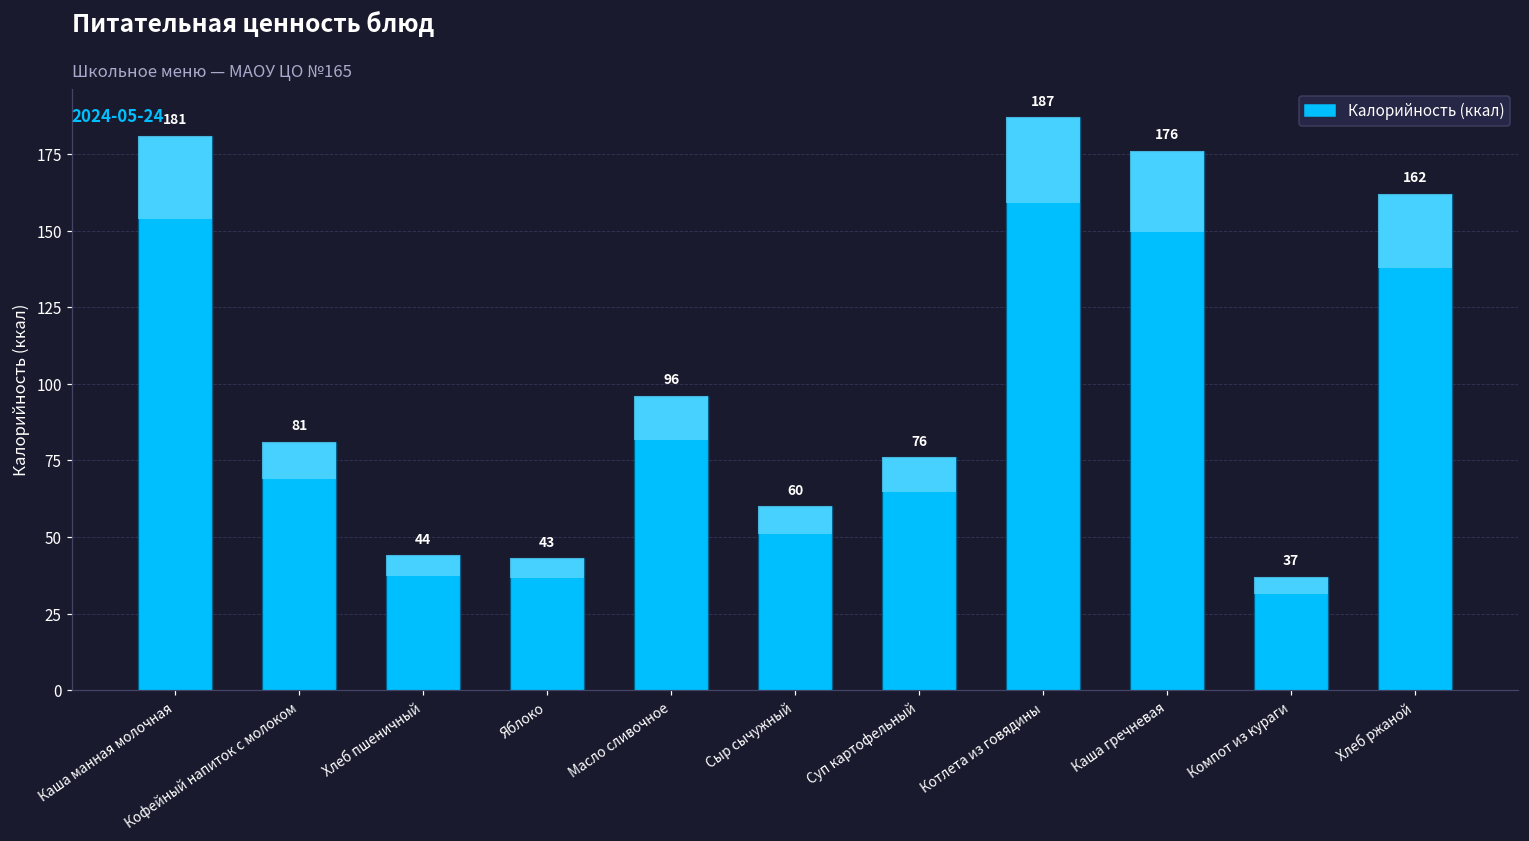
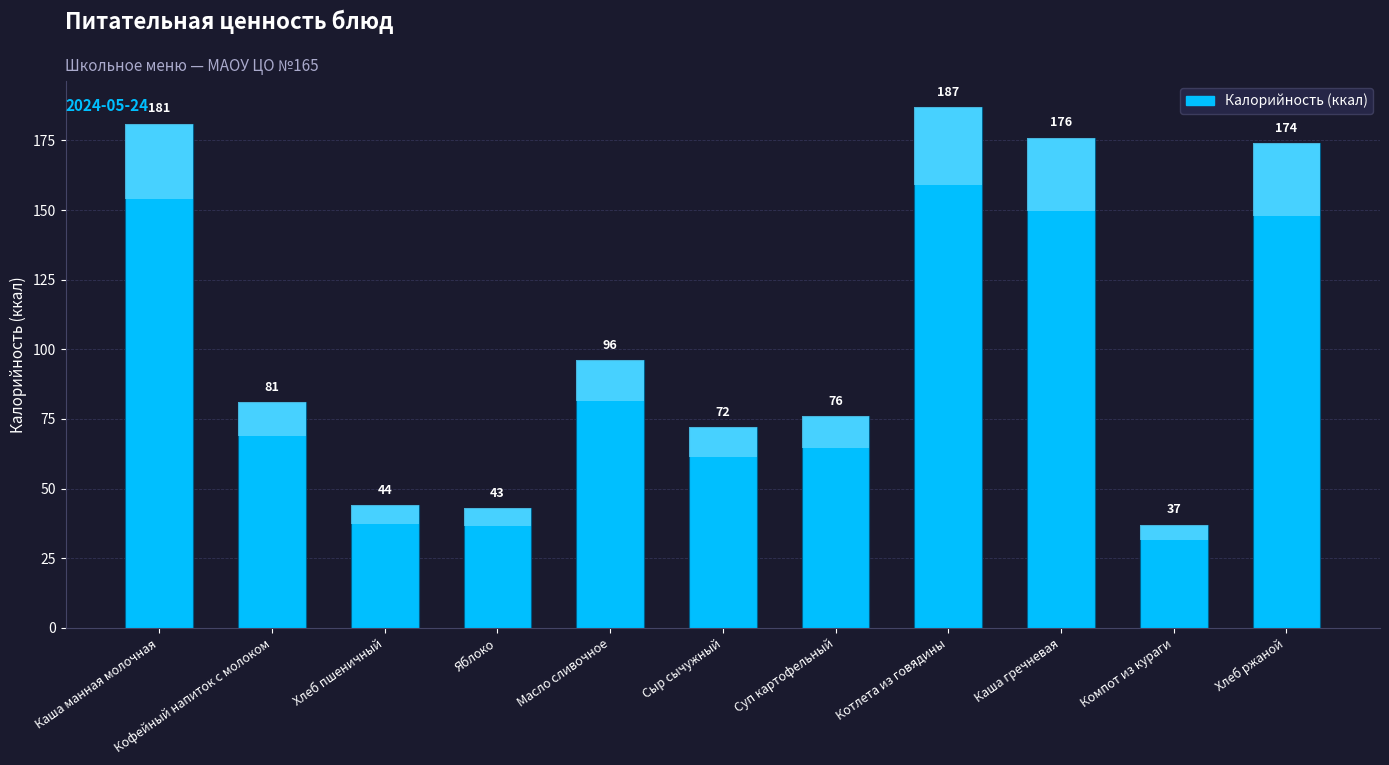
Сыр сычужный: 60 -> 72
Хлеб ржаной: 162 -> 174
